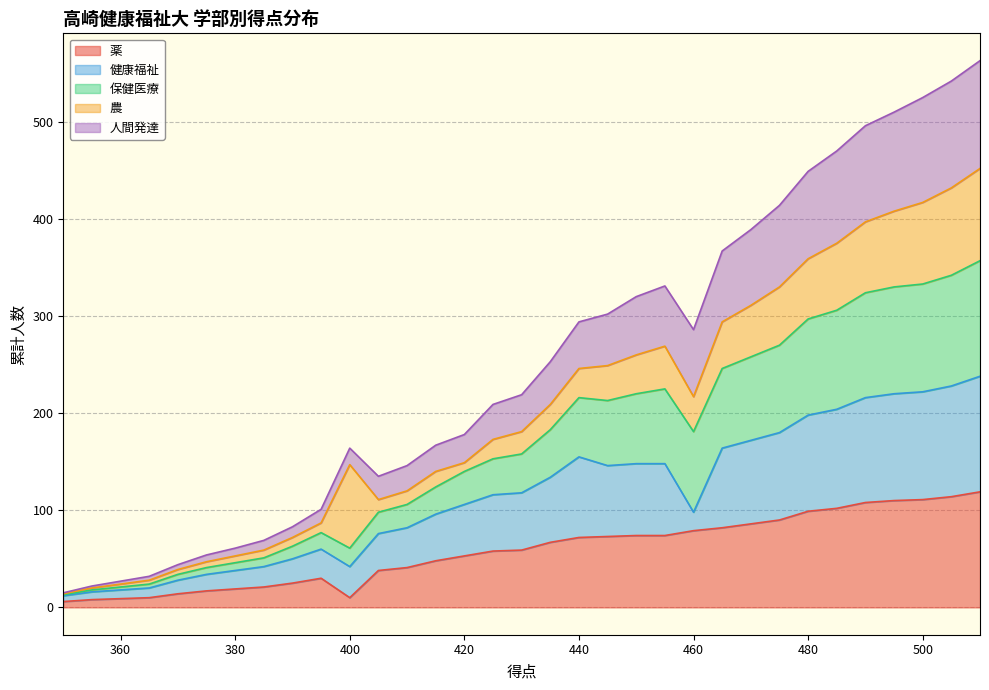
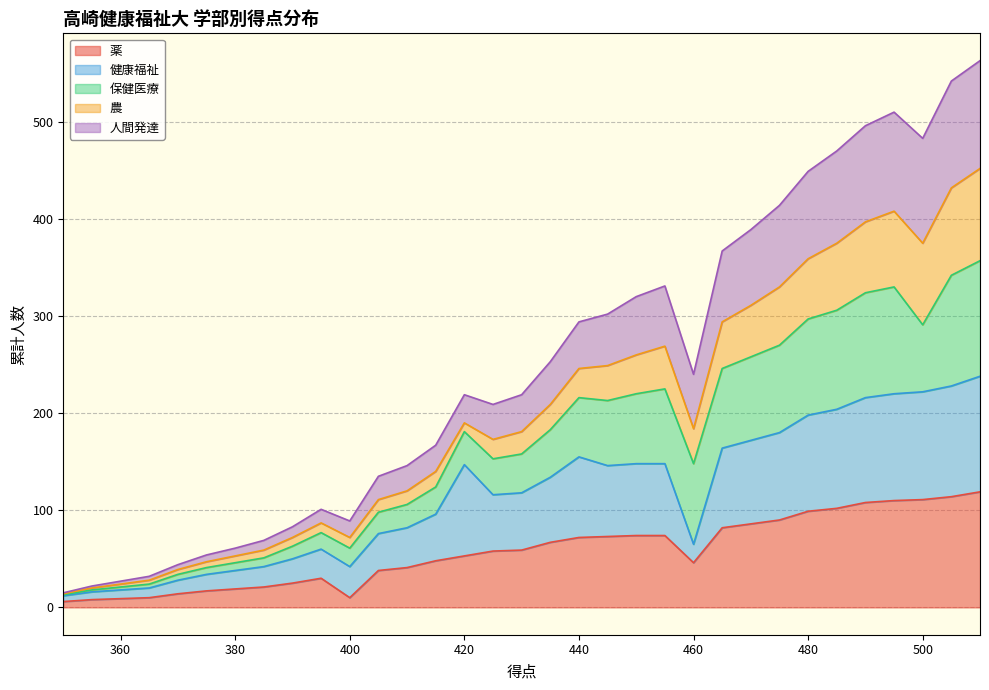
農, 400: 90 -> 10
健康福祉, 420: 50 -> 90
薬, 460: 80 -> 50
人間発達, 460: 70 -> 60
保健医療, 500: 110 -> 70
